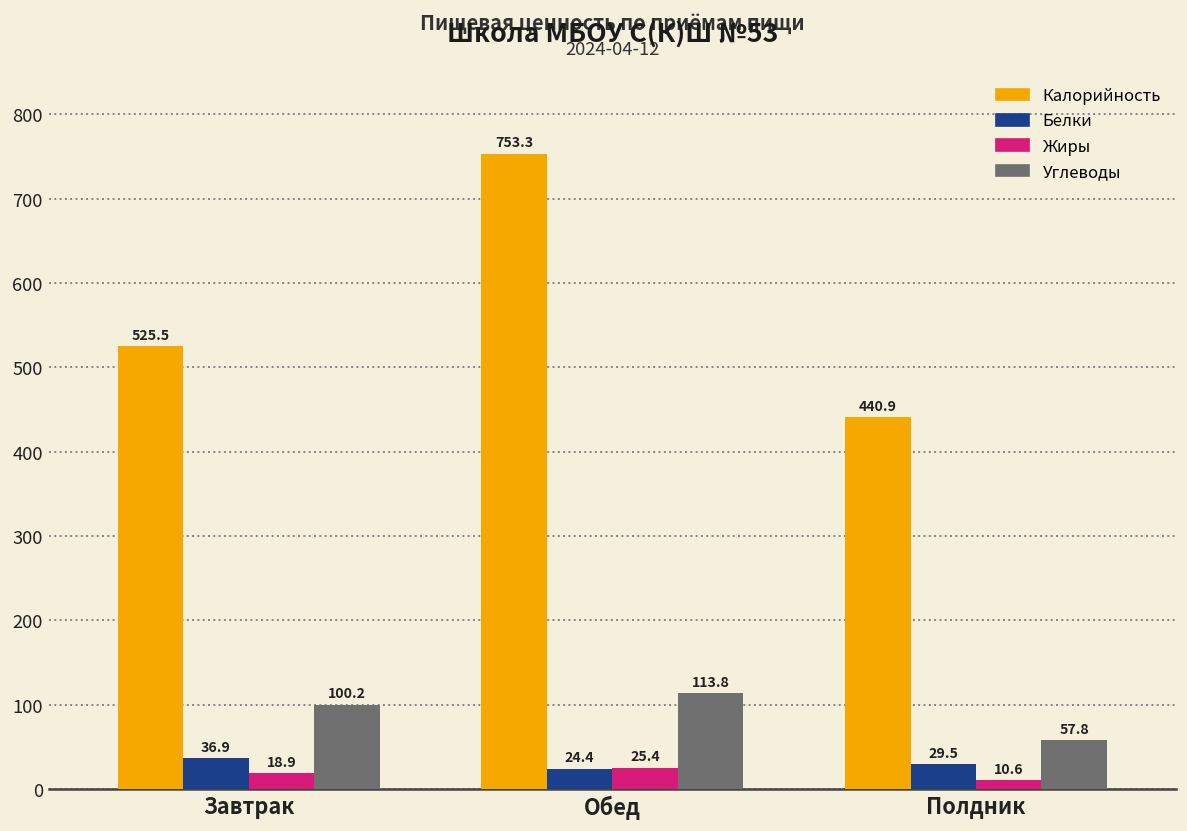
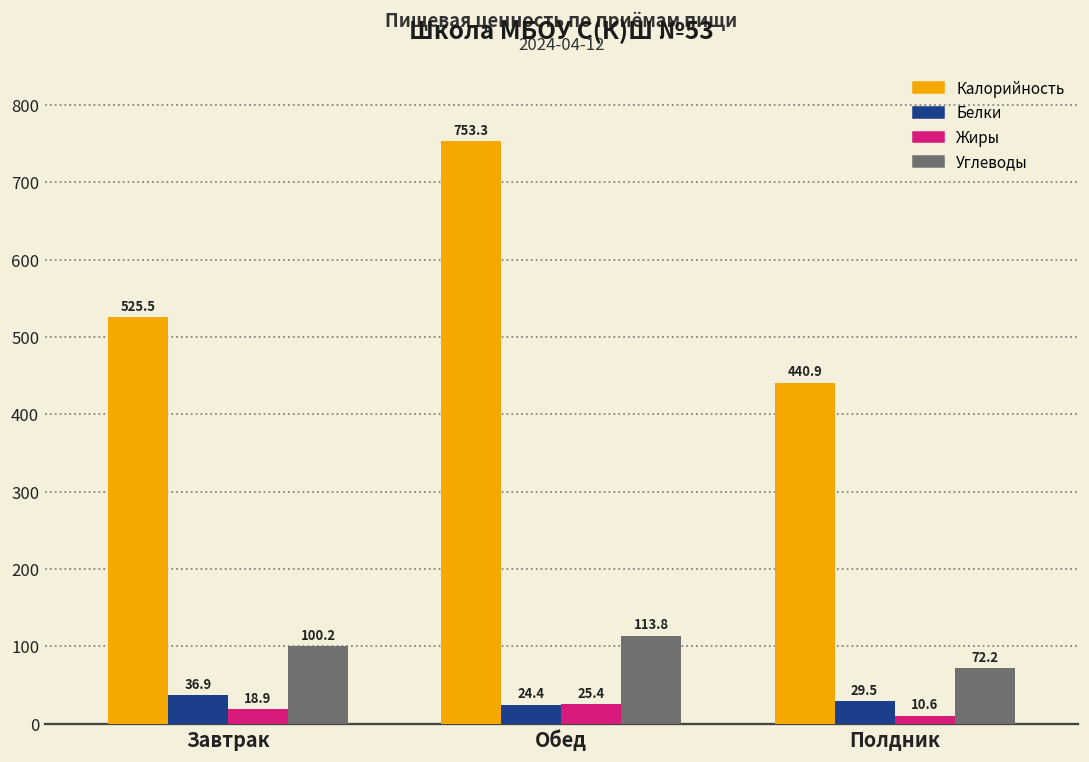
Углеводы, Полдник: 57.8 -> 72.2
